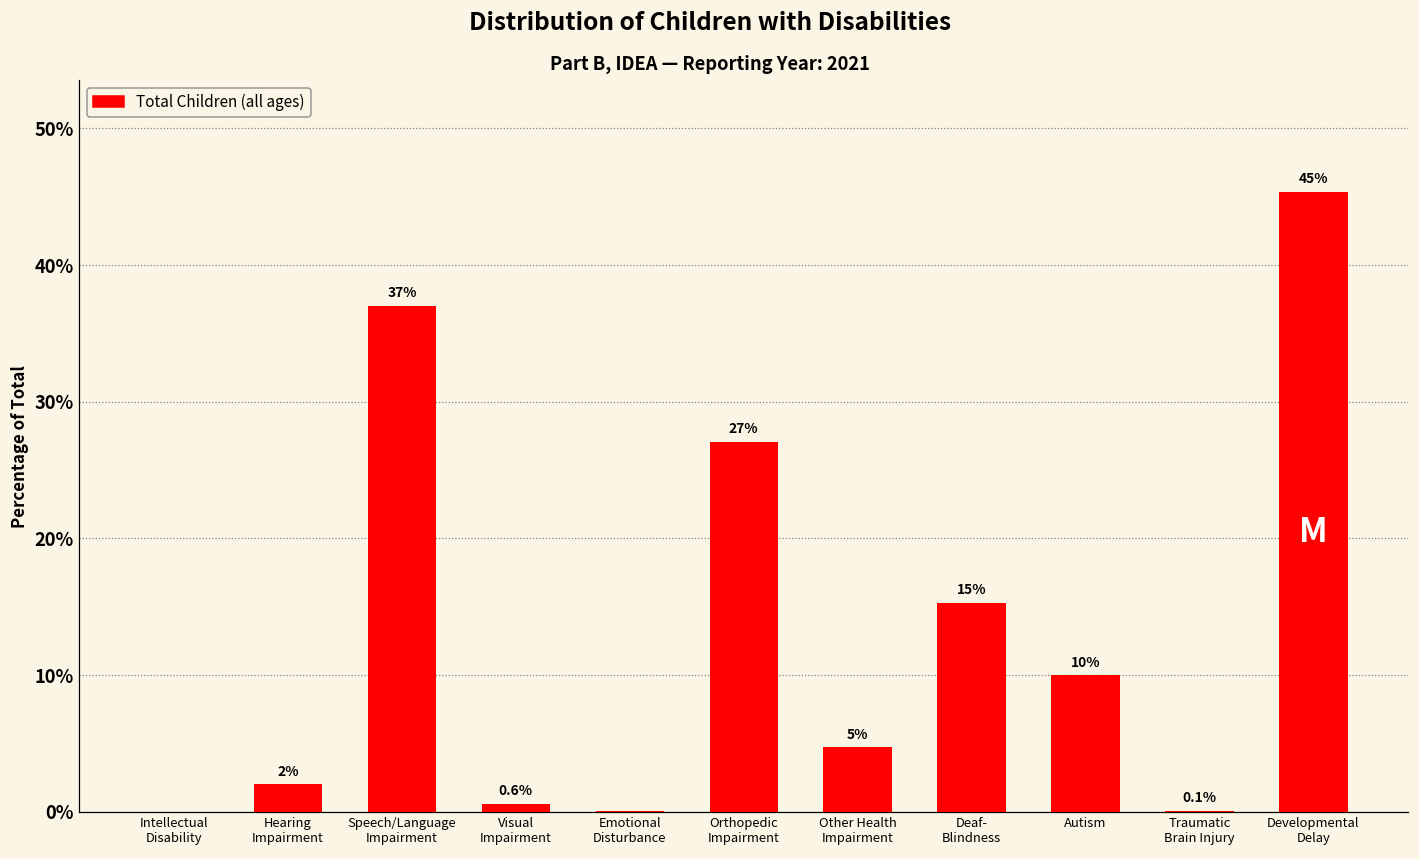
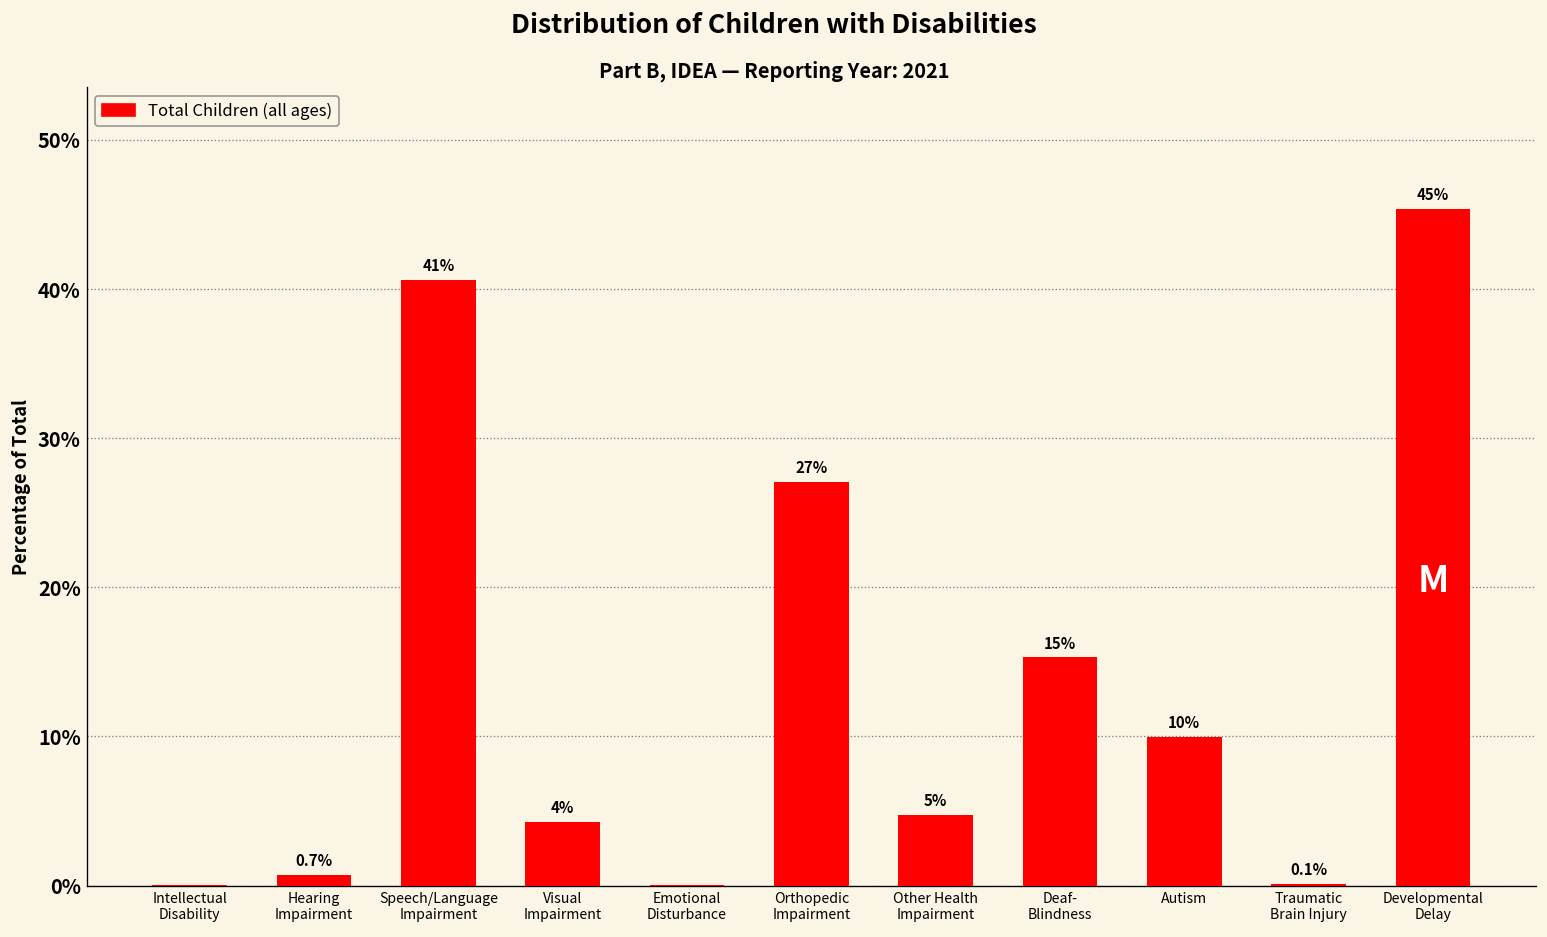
Hearing Impairment: 2% -> 0.7%
Speech/Language Impairment: 37% -> 41%
Visual Impairment: 0.6% -> 4%
